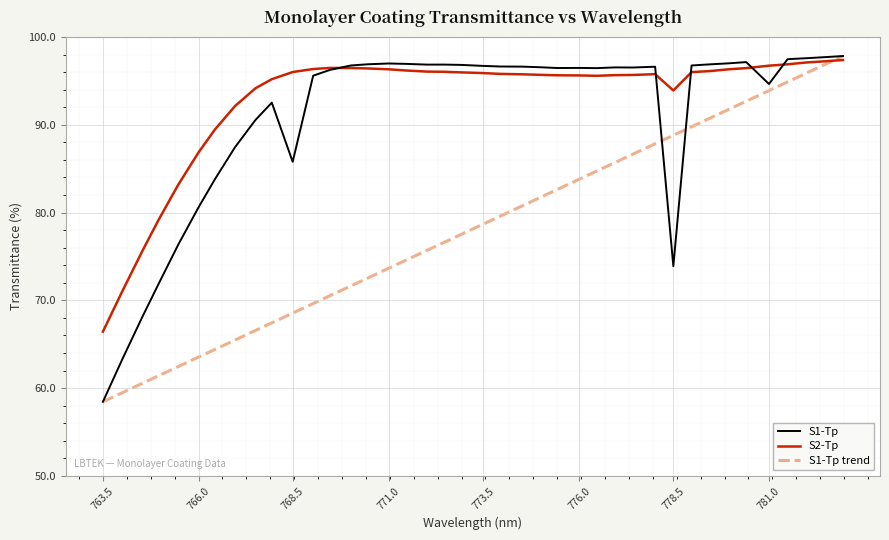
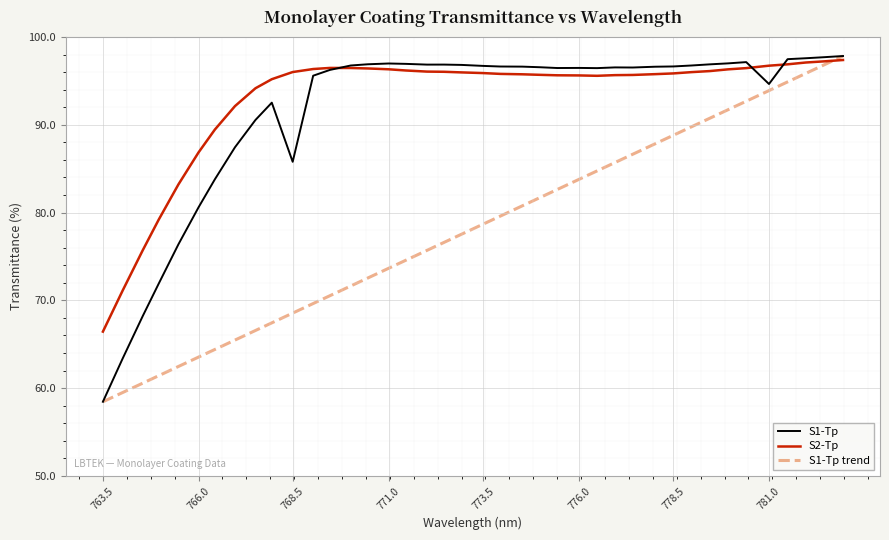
S1-Tp, 778.5: 74 -> 97
S2-Tp, 778.5: 94 -> 96
